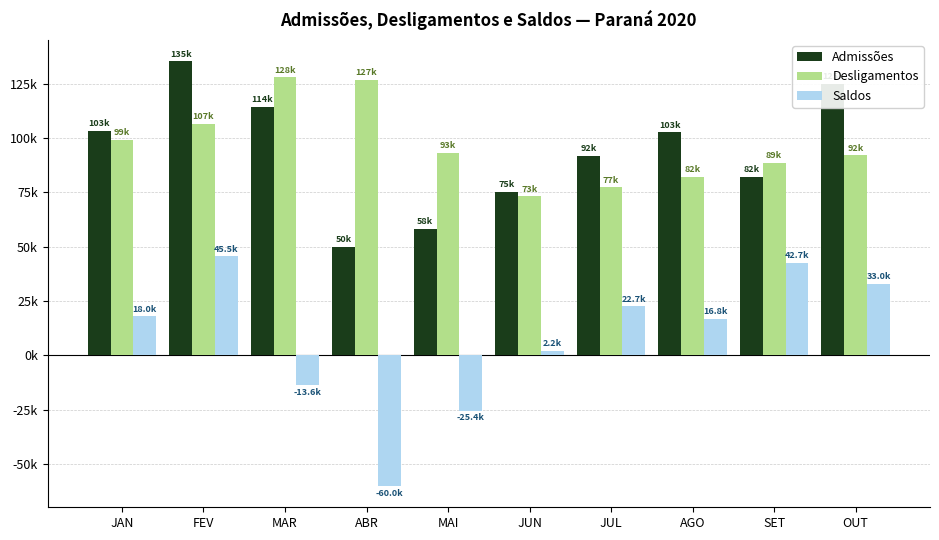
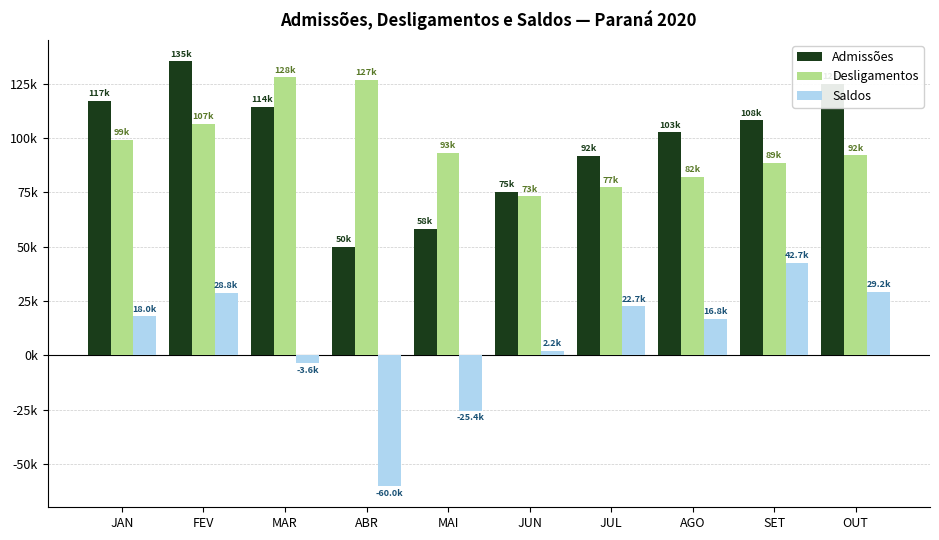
Admissões, JAN: 103k -> 117k
Saldos, FEV: 45.5k -> 28.8k
Saldos, MAR: -13.6k -> -3.6k
Admissões, SET: 82k -> 108k
Saldos, OUT: 33.0k -> 29.2k
